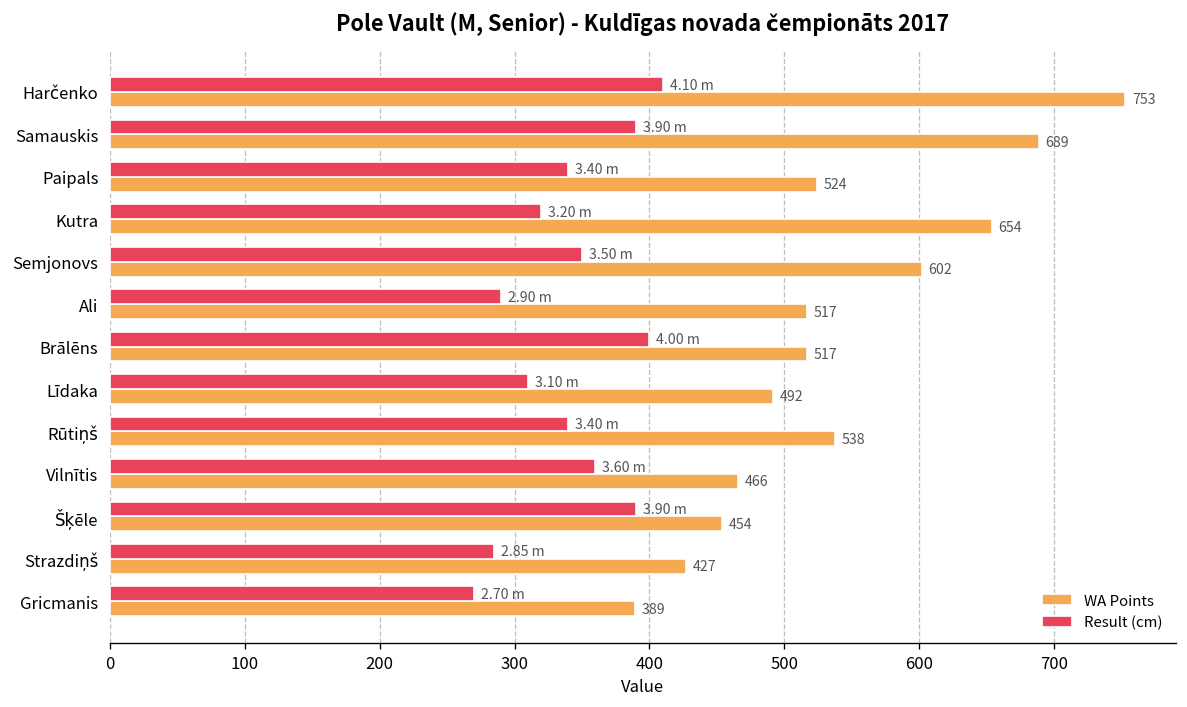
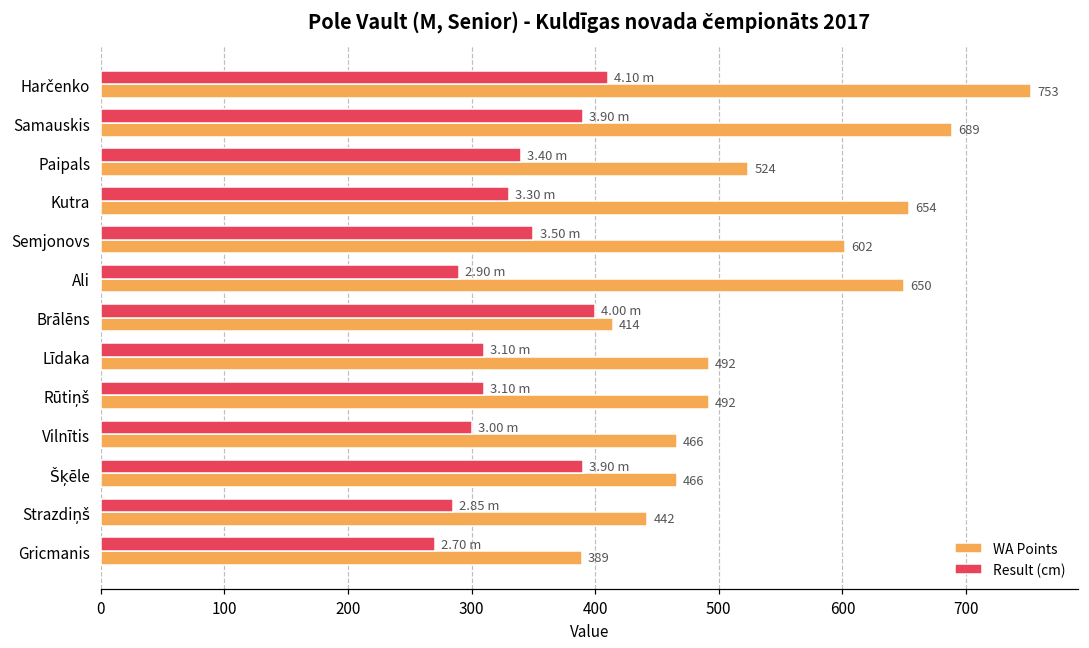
Result (cm), Kutra: 3.20 -> 3.30
WA Points, Ali: 517 -> 650
WA Points, Brālēns: 517 -> 414
Result (cm), Rūtiņš: 3.40 -> 3.10
WA Points, Rūtiņš: 538 -> 492
Result (cm), Vilnītis: 3.60 -> 3.00
WA Points, Šķēle: 454 -> 466
WA Points, Strazdiņš: 427 -> 442
